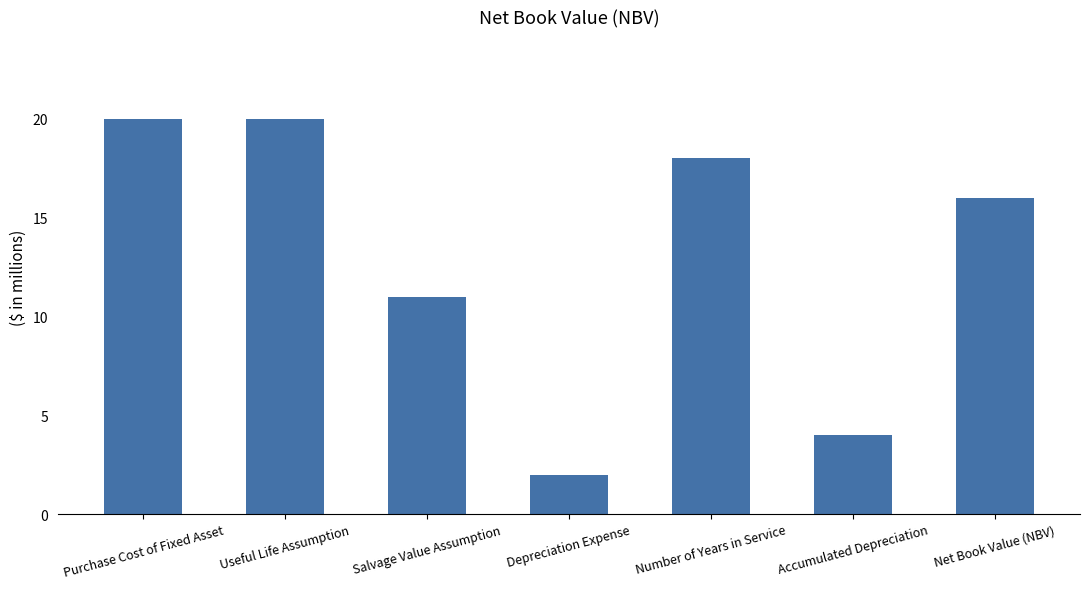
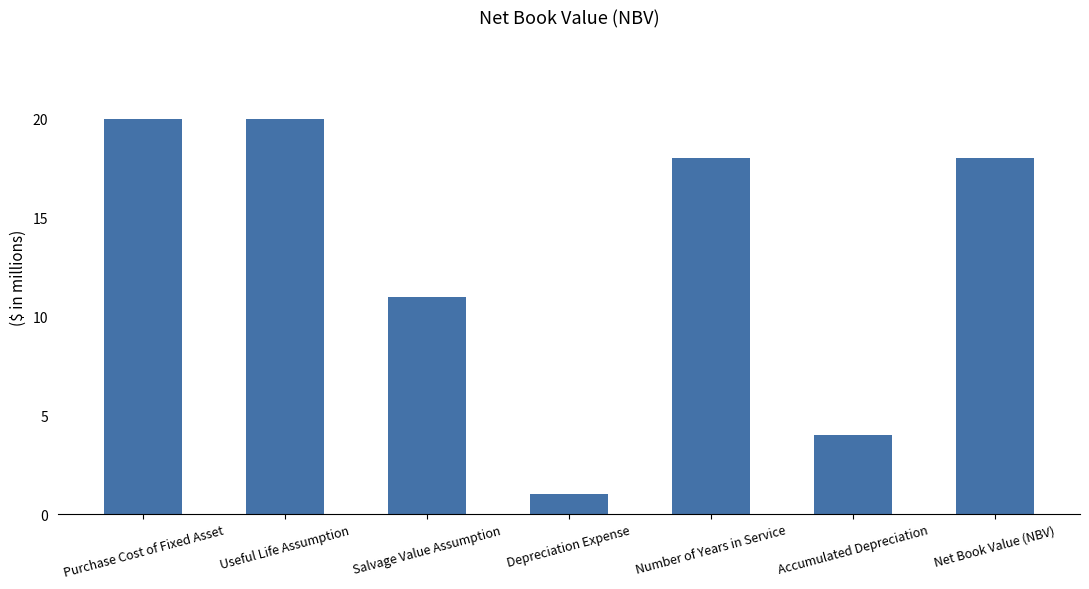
Depreciation Expense: 2 -> 1
Net Book Value (NBV): 16 -> 18
